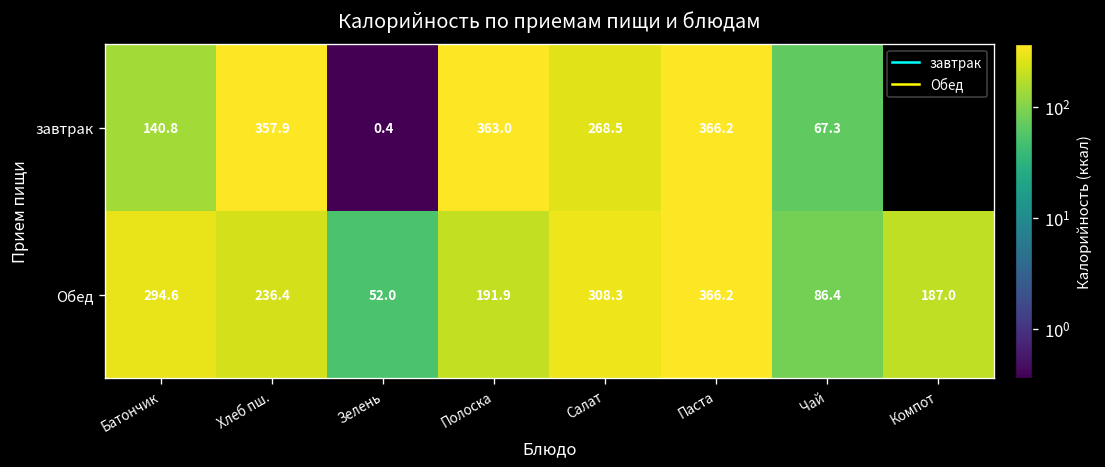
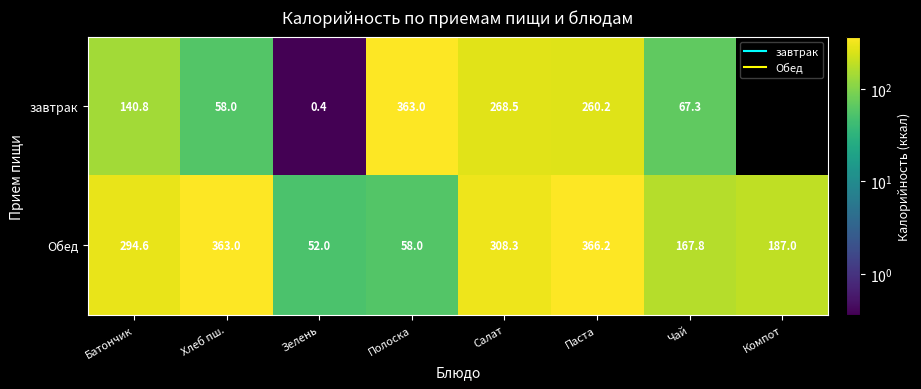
завтрак, Хлеб пш.: 357.9 -> 58.0
завтрак, Паста: 366.2 -> 260.2
Обед, Хлеб пш.: 236.4 -> 363.0
Обед, Полоска: 191.9 -> 58.0
Обед, Чай: 86.4 -> 167.8
